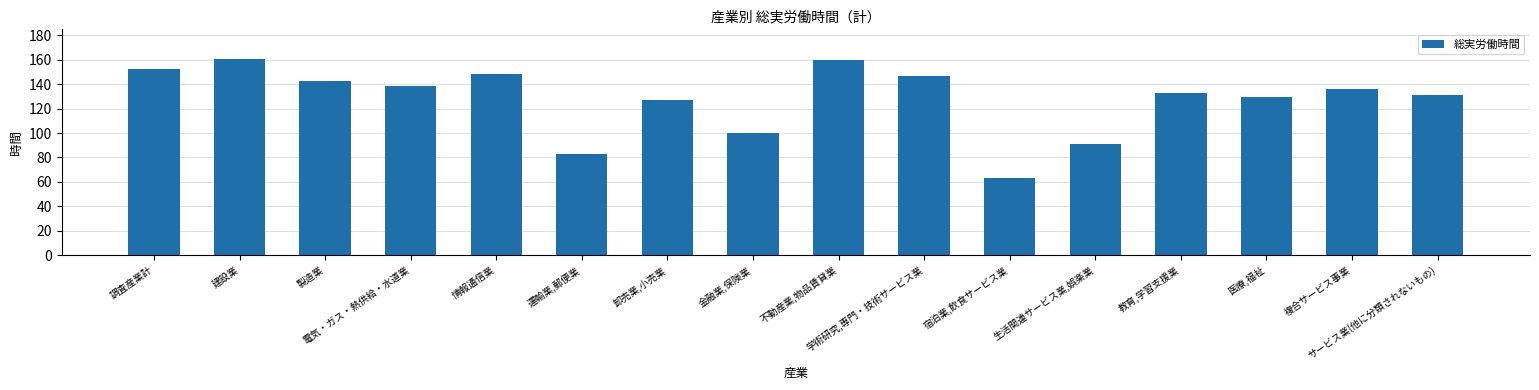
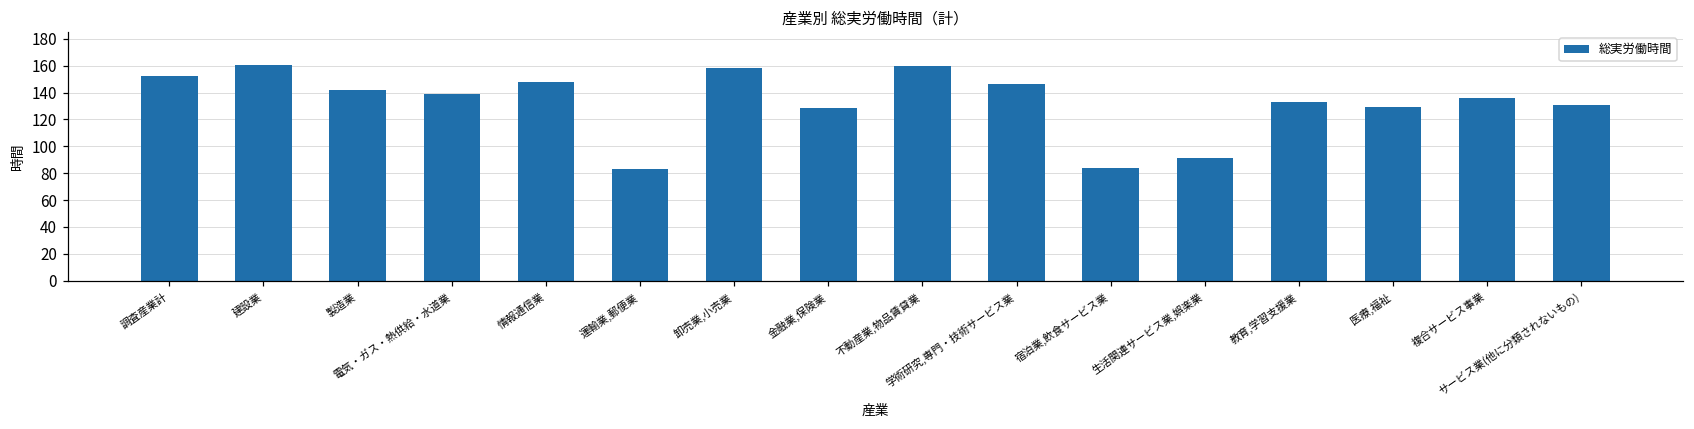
卸売業,小売業: 127 -> 158
金融業,保険業: 100 -> 129
宿泊業,飲食サービス業: 63 -> 84
